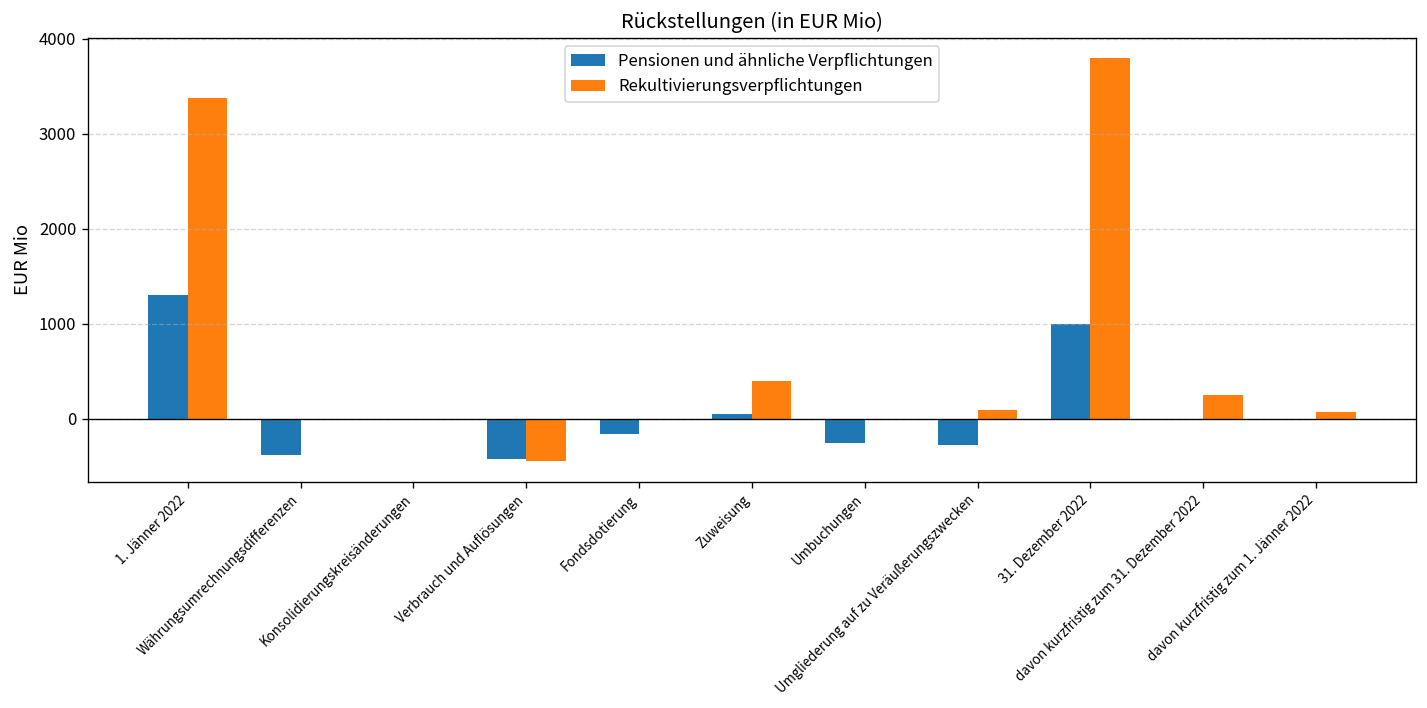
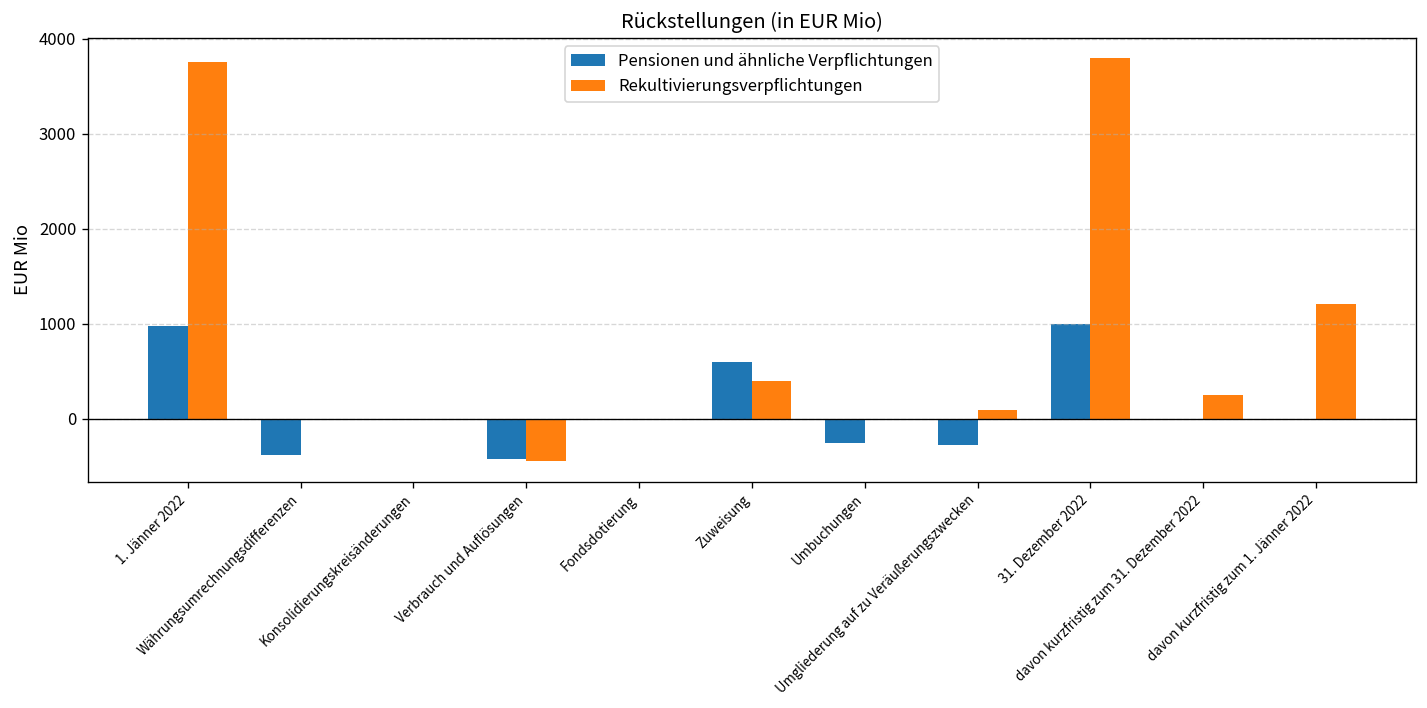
Pensionen und ähnliche Verpflichtungen, 1. Jänner 2022: 1300 -> 1000
Rekultivierungsverpflichtungen, 1. Jänner 2022: 3400 -> 3800
Pensionen und ähnliche Verpflichtungen, Fondsdotierung: -200 -> 0
Pensionen und ähnliche Verpflichtungen, Zuweisung: 100 -> 600
Rekultivierungsverpflichtungen, davon kurzfristig zum 1. Jänner 2022: 100 -> 1200
